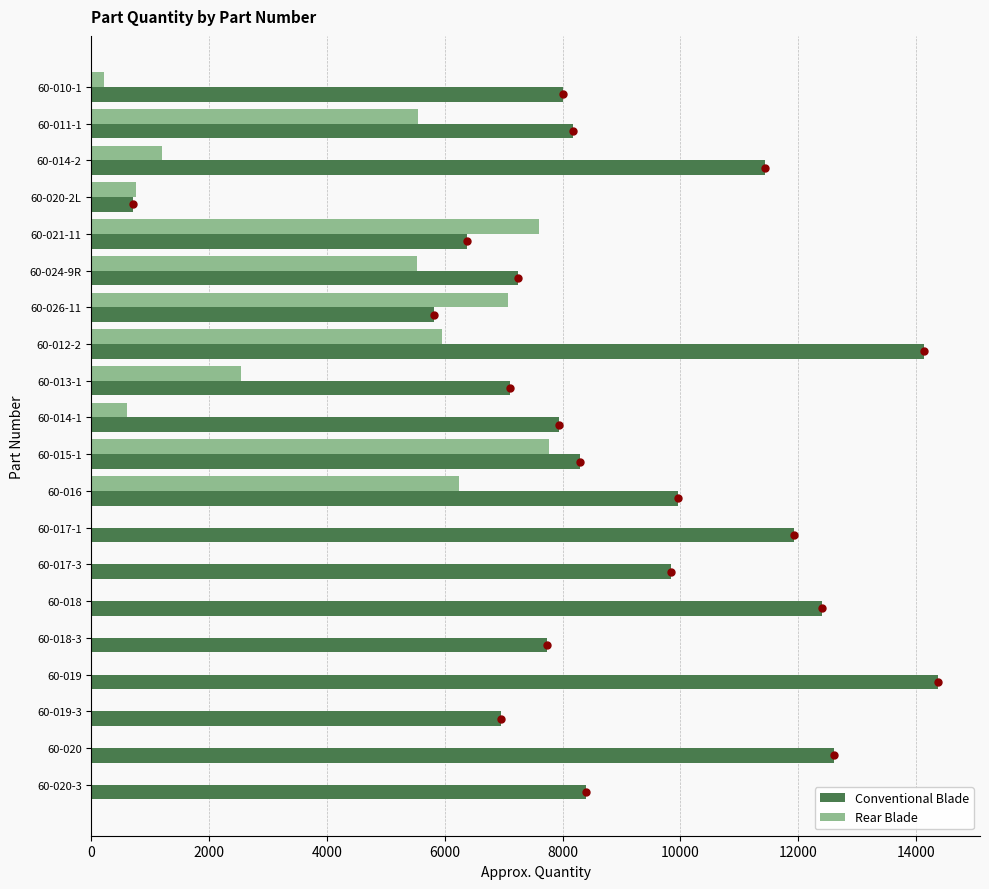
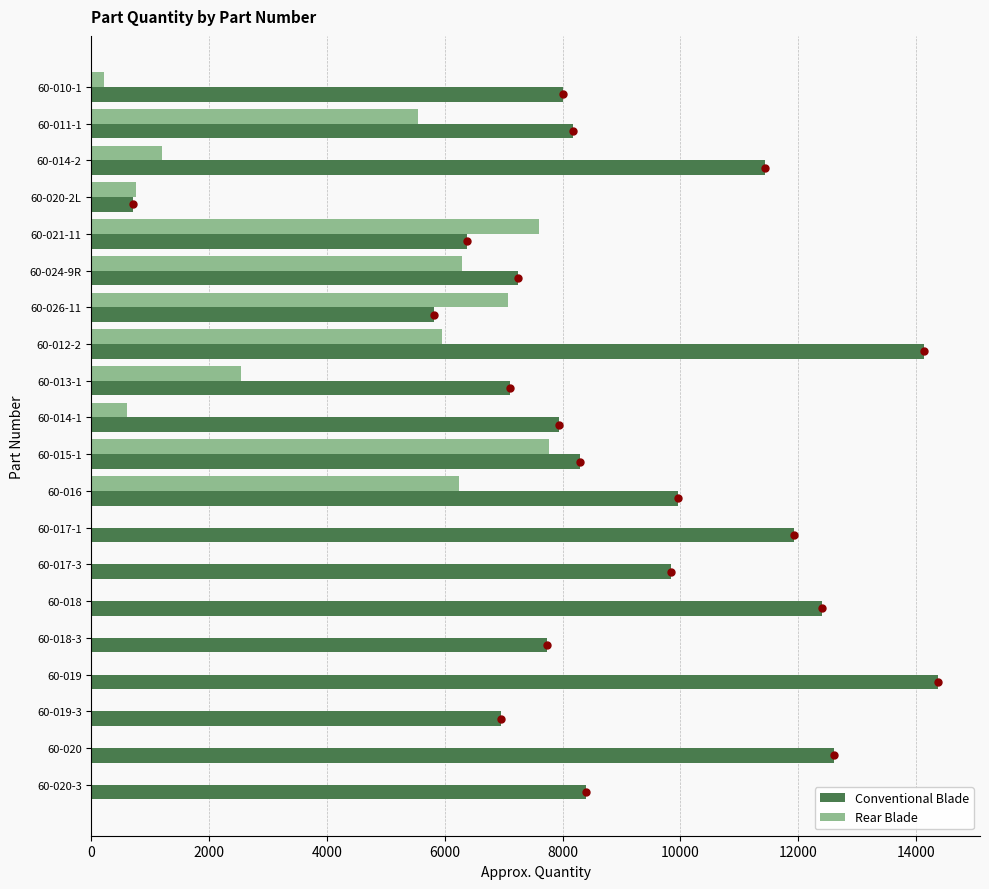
Rear Blade, 60-024-9R: 5500 -> 6300
